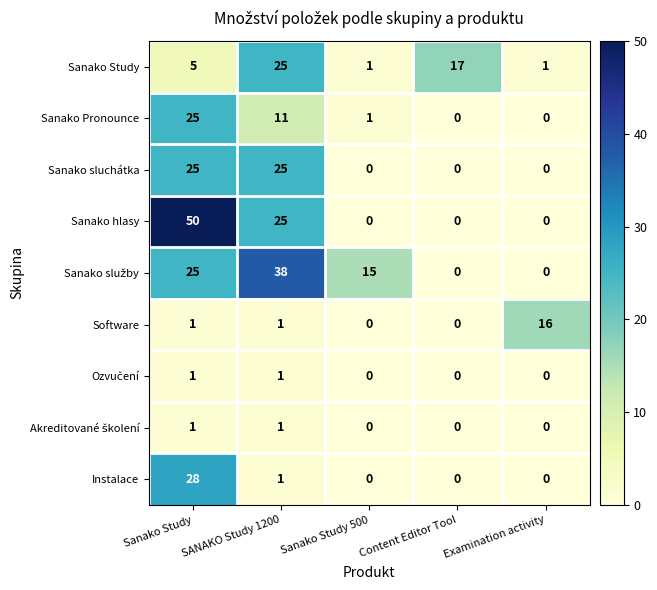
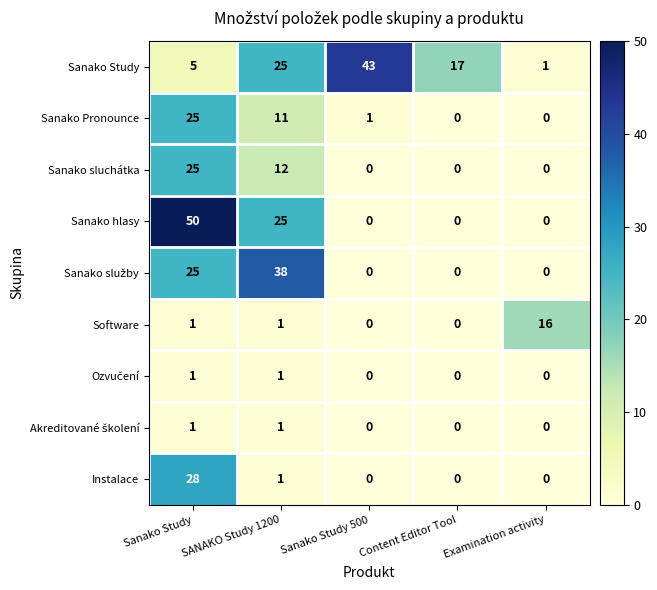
Sanako Study, Sanako Study 500: 1 -> 43
Sanako sluchátka, SANAKO Study 1200: 25 -> 12
Sanako služby, Sanako Study 500: 15 -> 0
